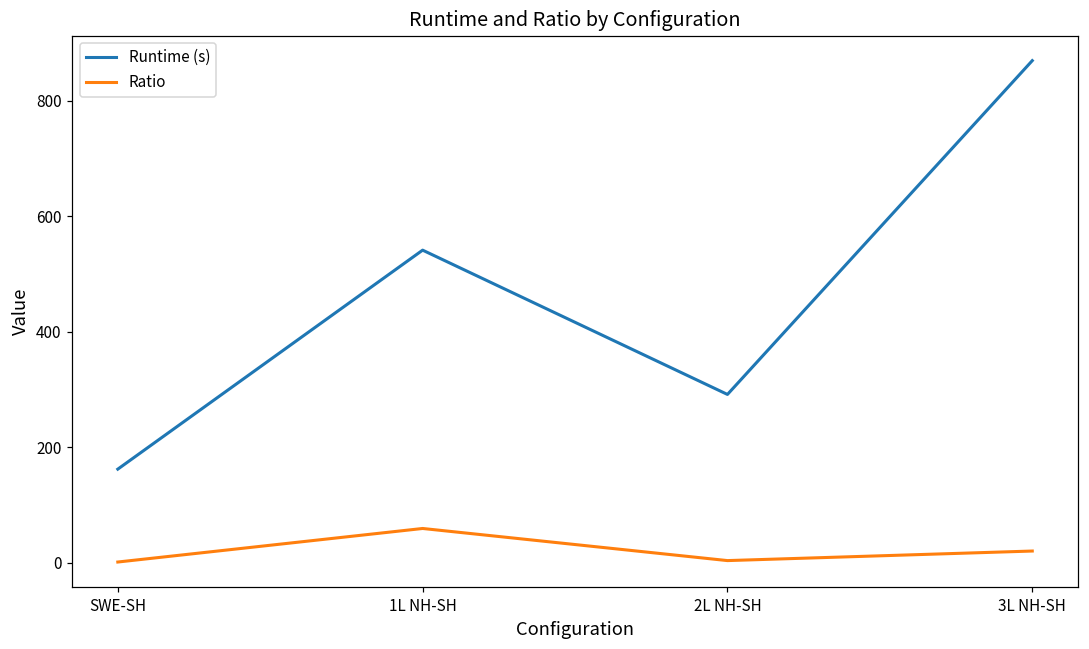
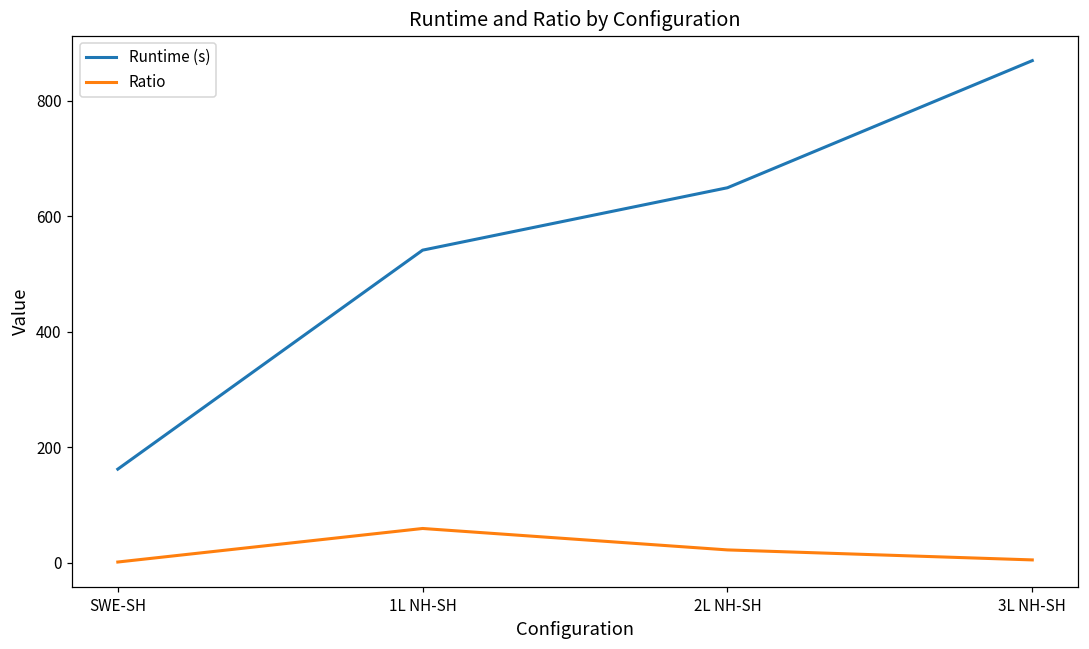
Runtime (s), 2L NH-SH: 290 -> 650
Ratio, 2L NH-SH: 0 -> 20
Ratio, 3L NH-SH: 20 -> 0
